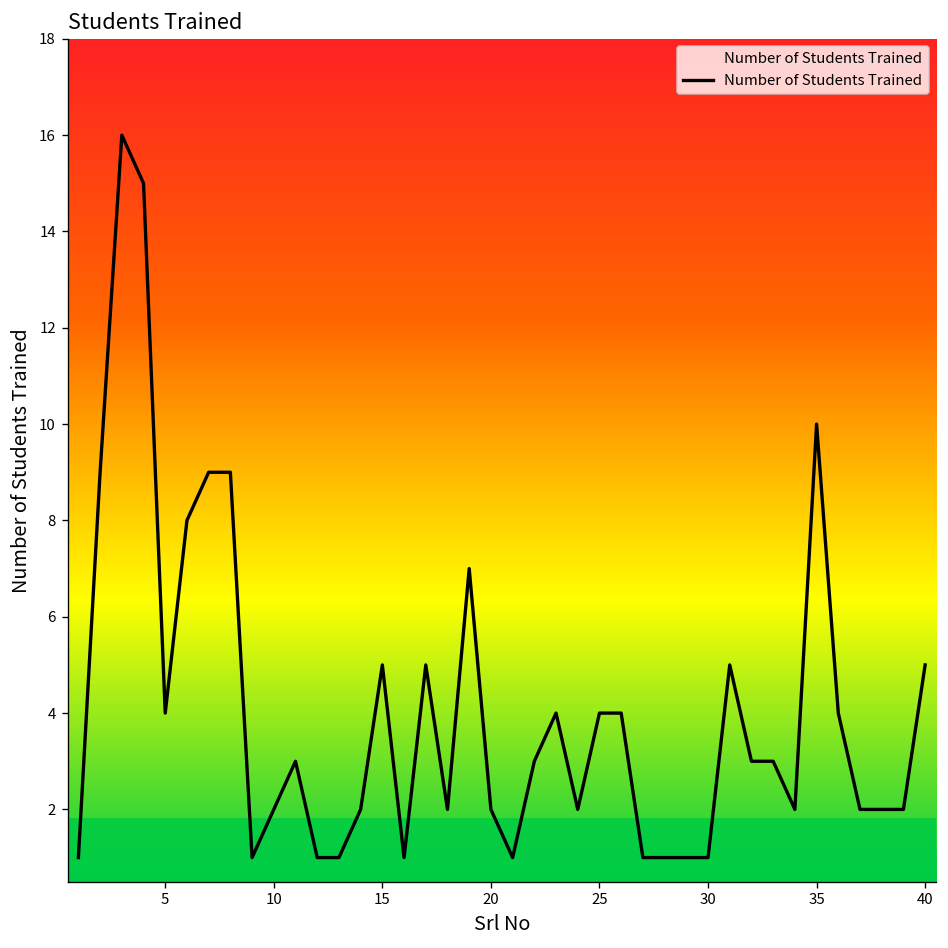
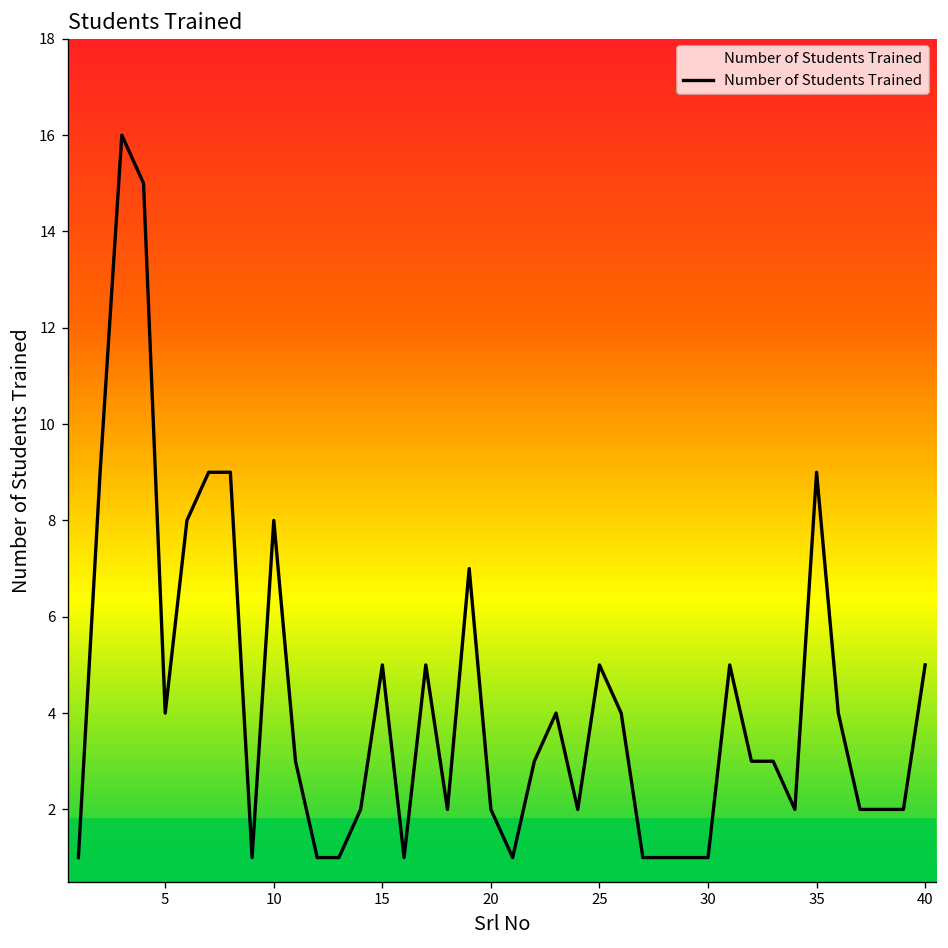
10: 2 -> 8
25: 4 -> 5
35: 10 -> 9
